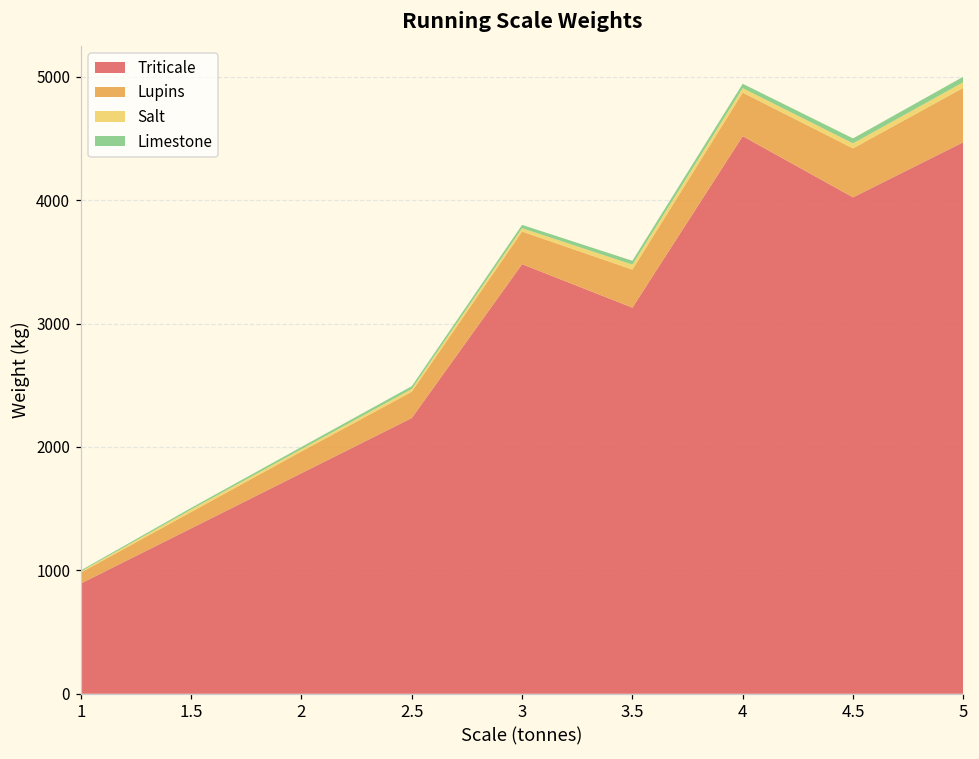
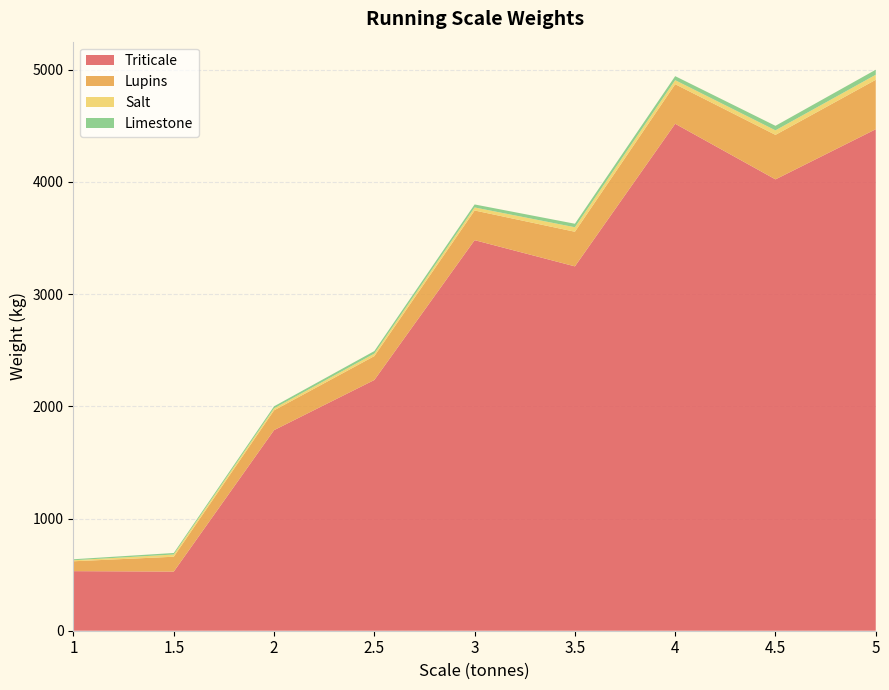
Triticale, 1: 890 -> 530
Triticale, 1.5: 1340 -> 530
Triticale, 3.5: 3130 -> 3250
